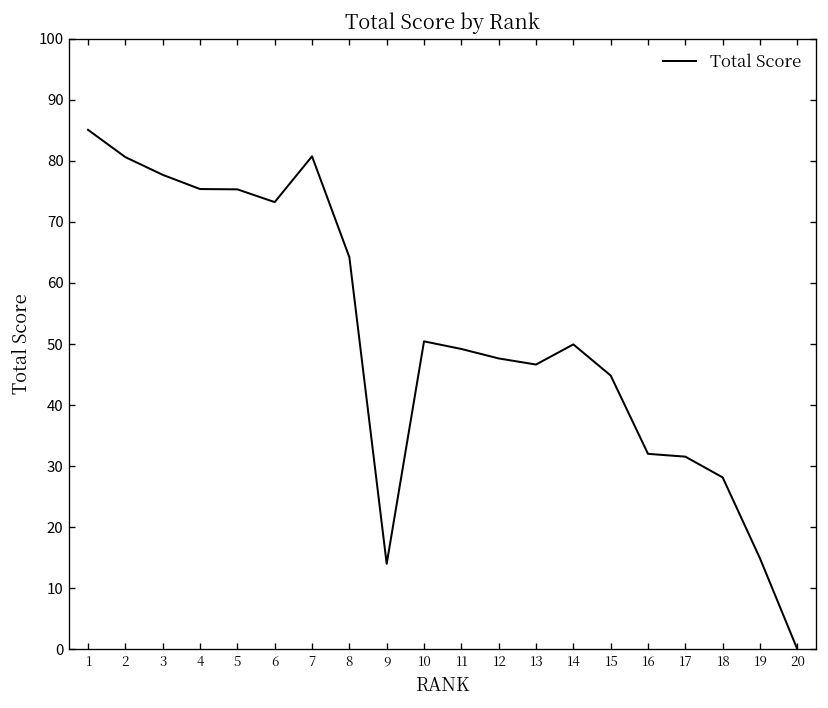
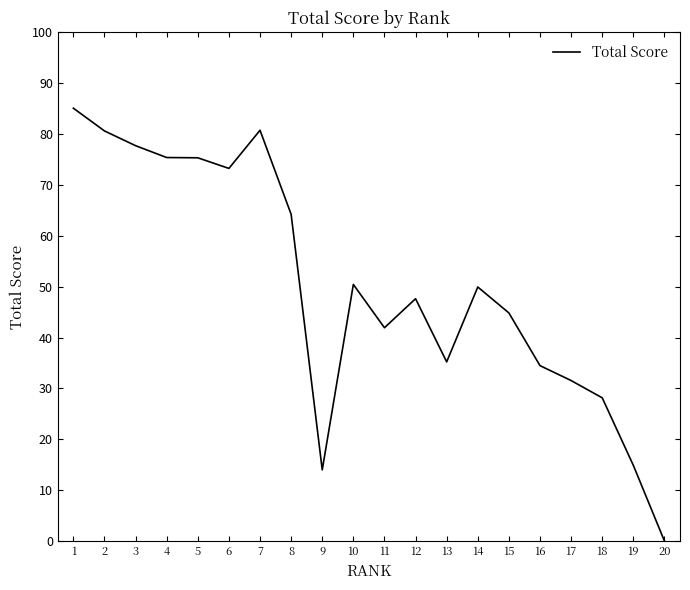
11: 49 -> 42
13: 47 -> 35
16: 32 -> 34
